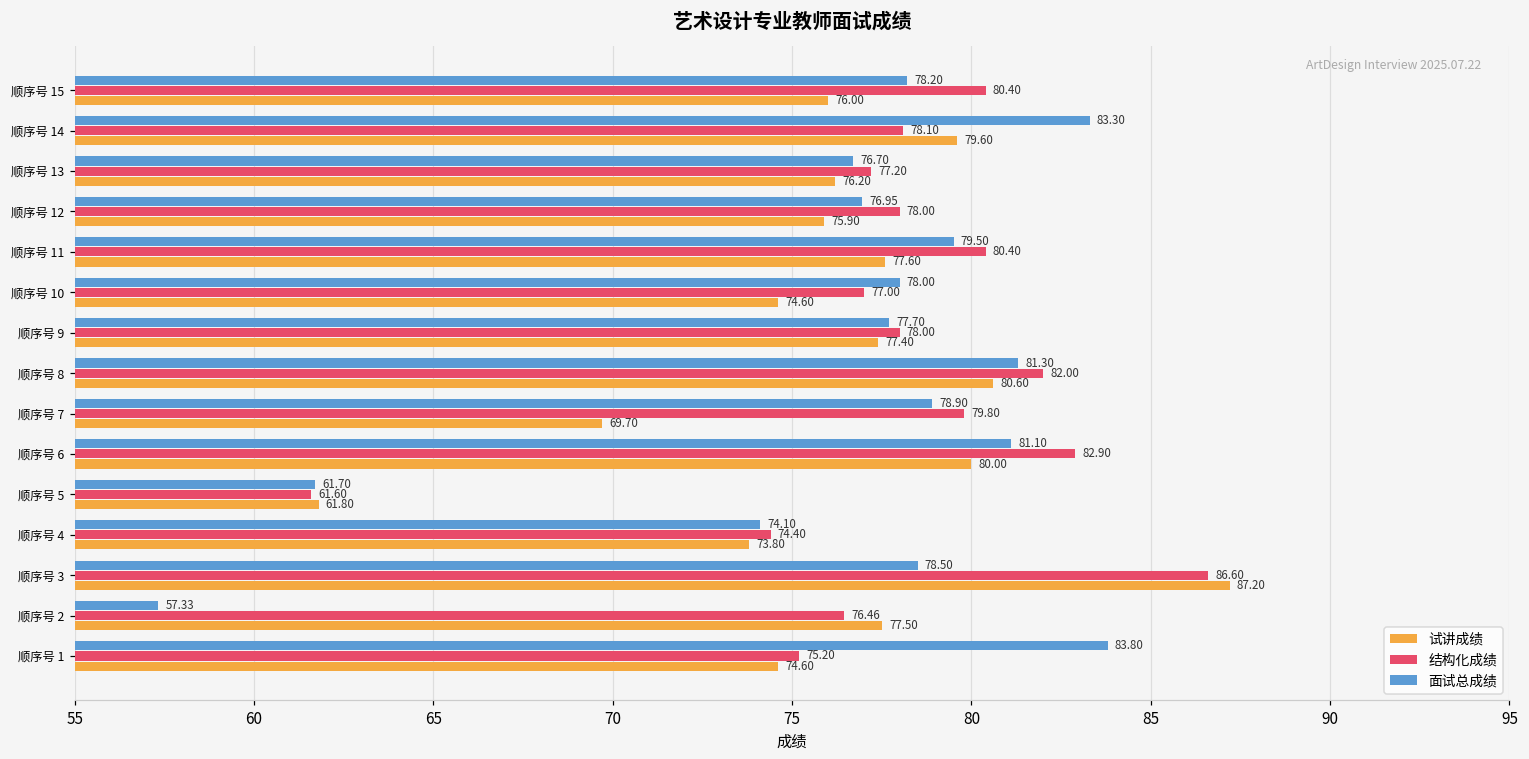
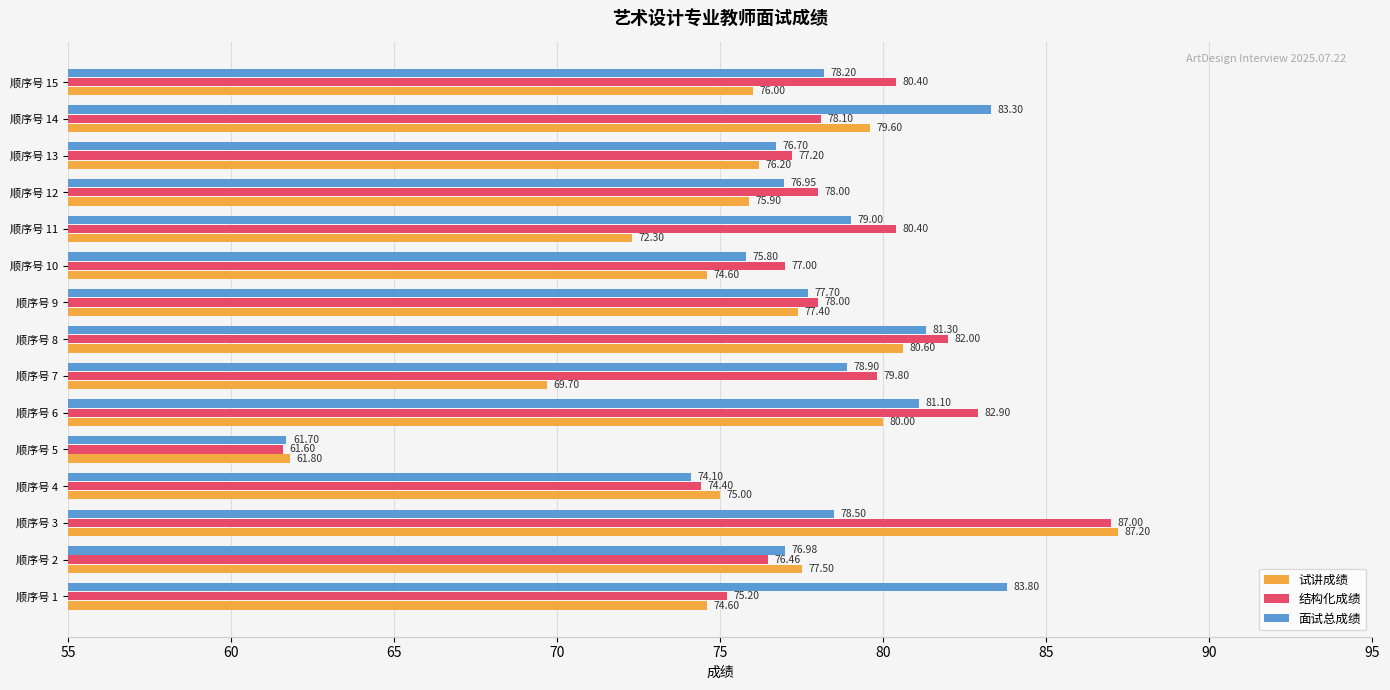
面试总成绩, 顺序号 11: 79.50 -> 79.00
试讲成绩, 顺序号 11: 77.60 -> 72.30
面试总成绩, 顺序号 10: 78.00 -> 75.80
试讲成绩, 顺序号 4: 73.80 -> 75.00
结构化成绩, 顺序号 3: 86.60 -> 87.00
面试总成绩, 顺序号 2: 57.33 -> 76.98
